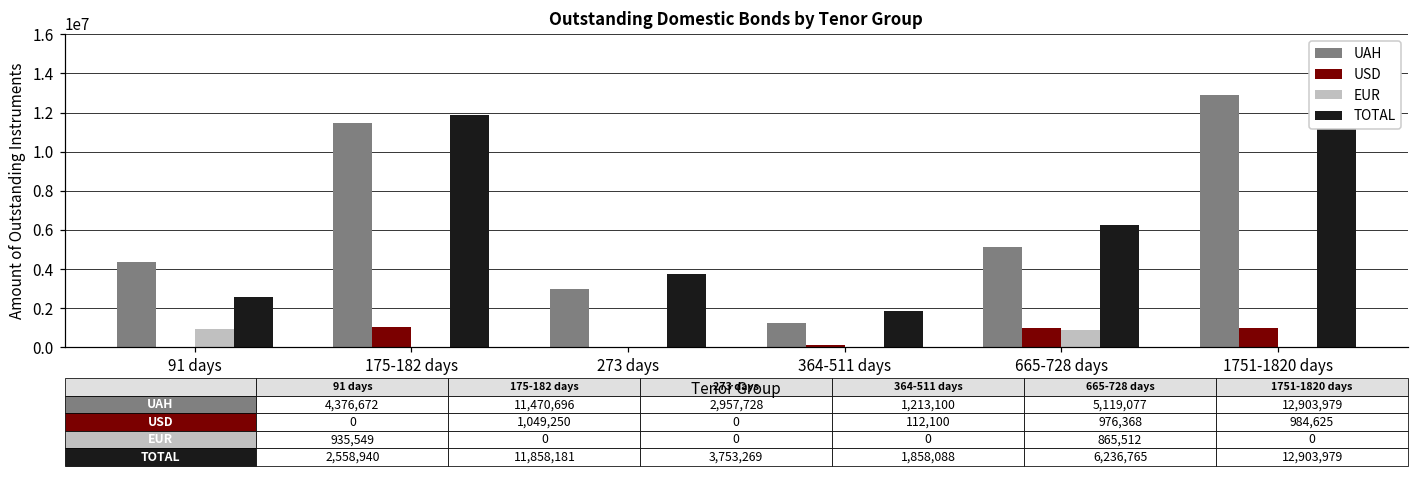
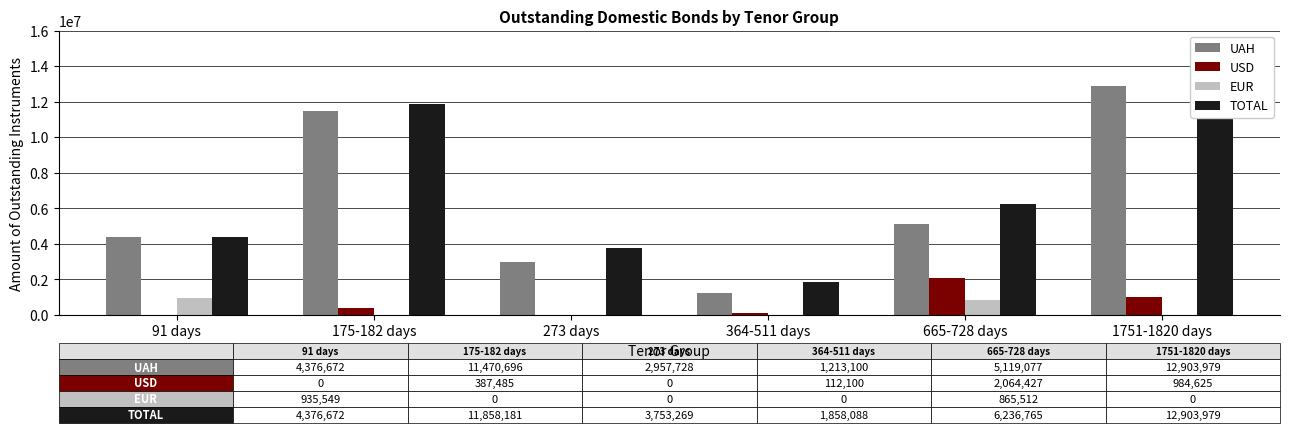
TOTAL, 91 days: 2,558,940 -> 4,376,672
USD, 175-182 days: 1,049,250 -> 387,485
USD, 665-728 days: 976,368 -> 2,064,427
